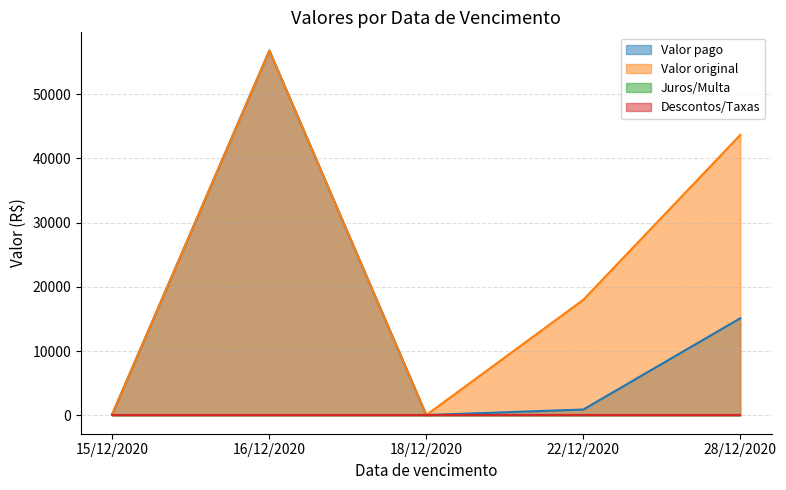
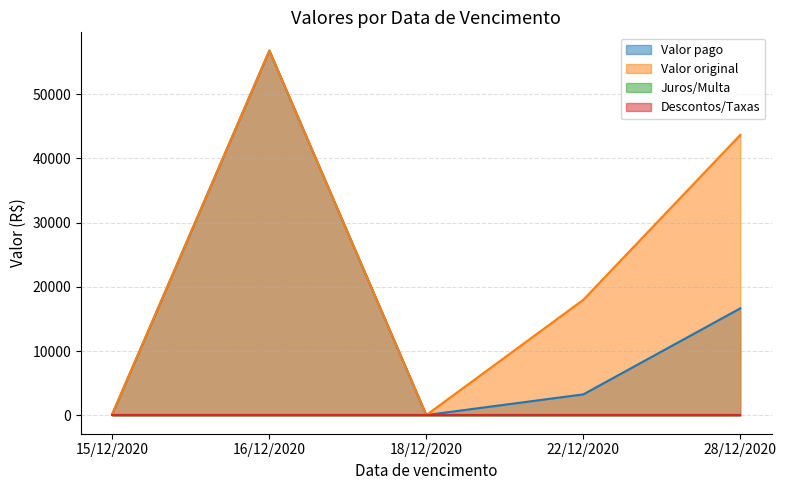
Valor pago, 22/12/2020: 1000 -> 3000
Valor pago, 28/12/2020: 15000 -> 17000
